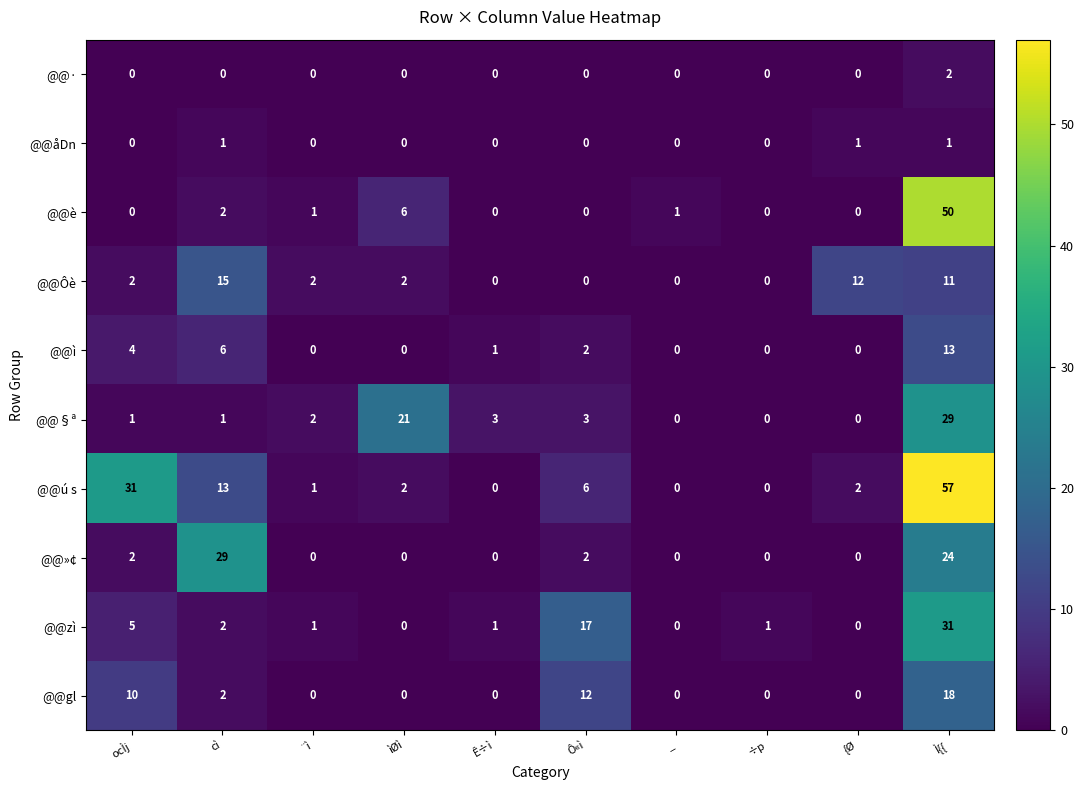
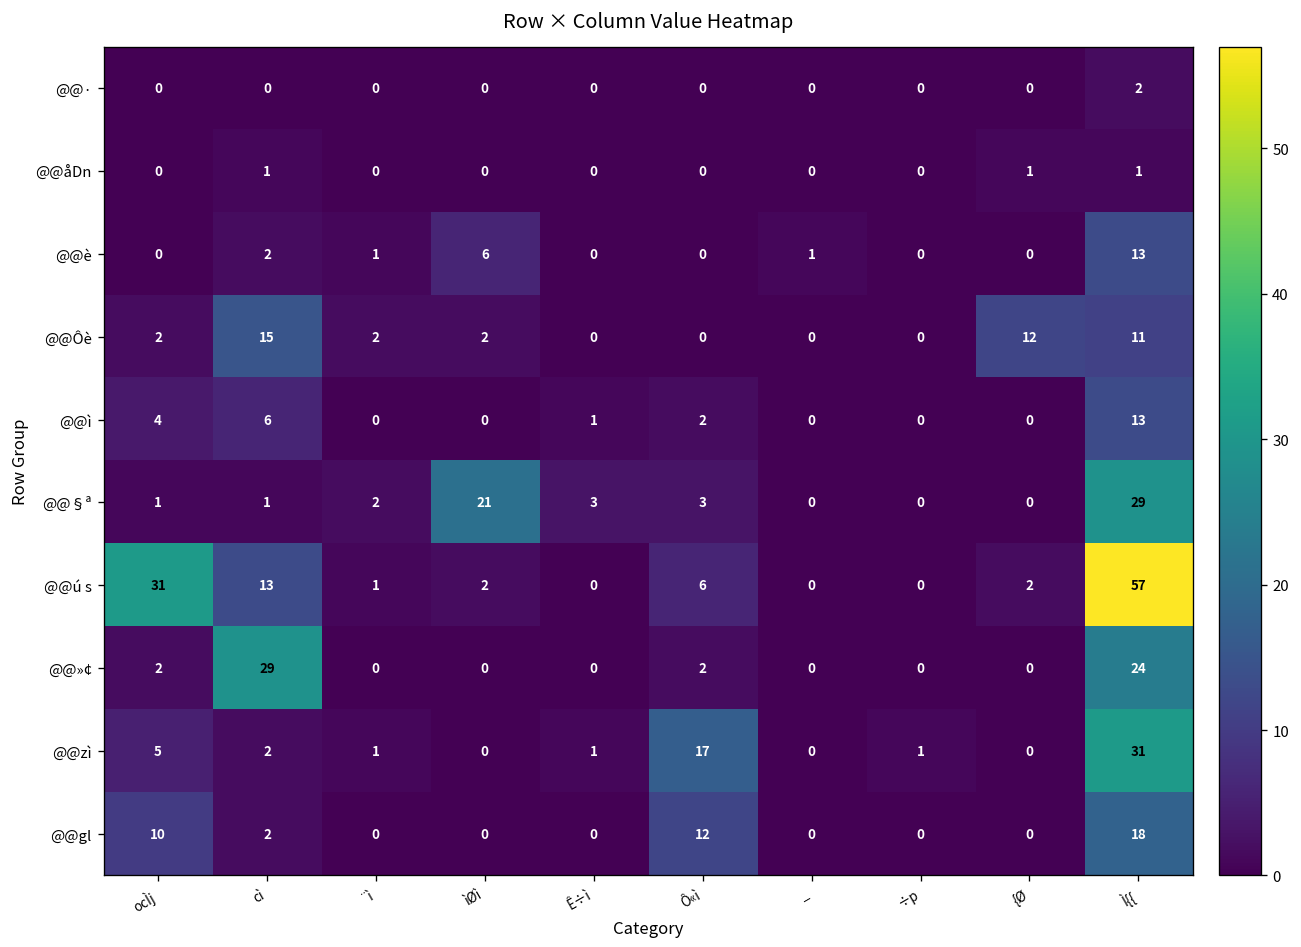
@@è, Ì{{: 50 -> 13
